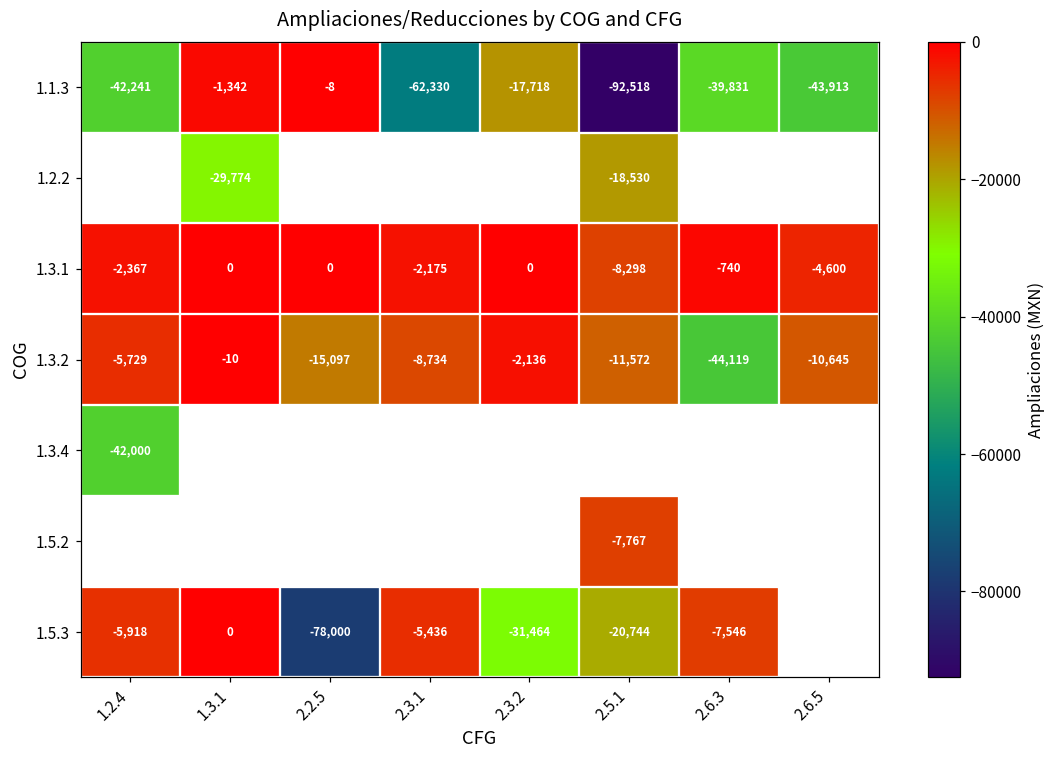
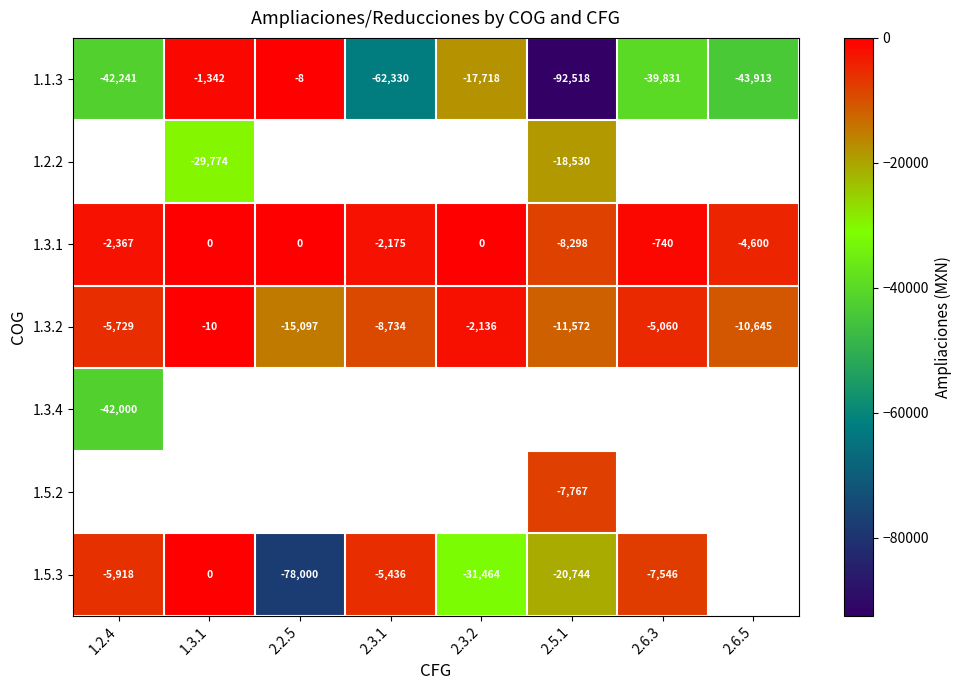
1.3.2, 2.6.3: -44,119 -> -5,060
